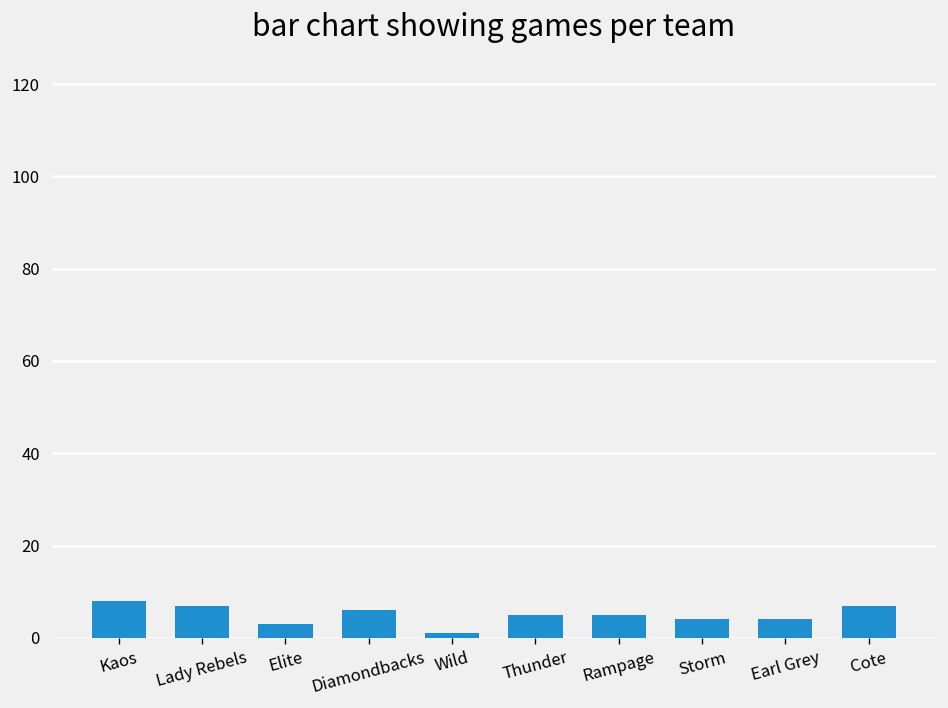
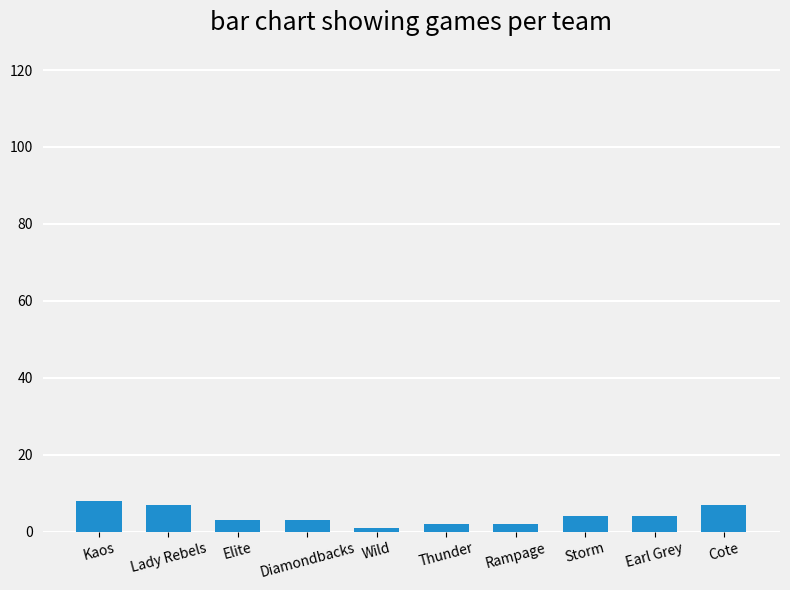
Diamondbacks: 6 -> 3
Thunder: 5 -> 2
Rampage: 5 -> 2
